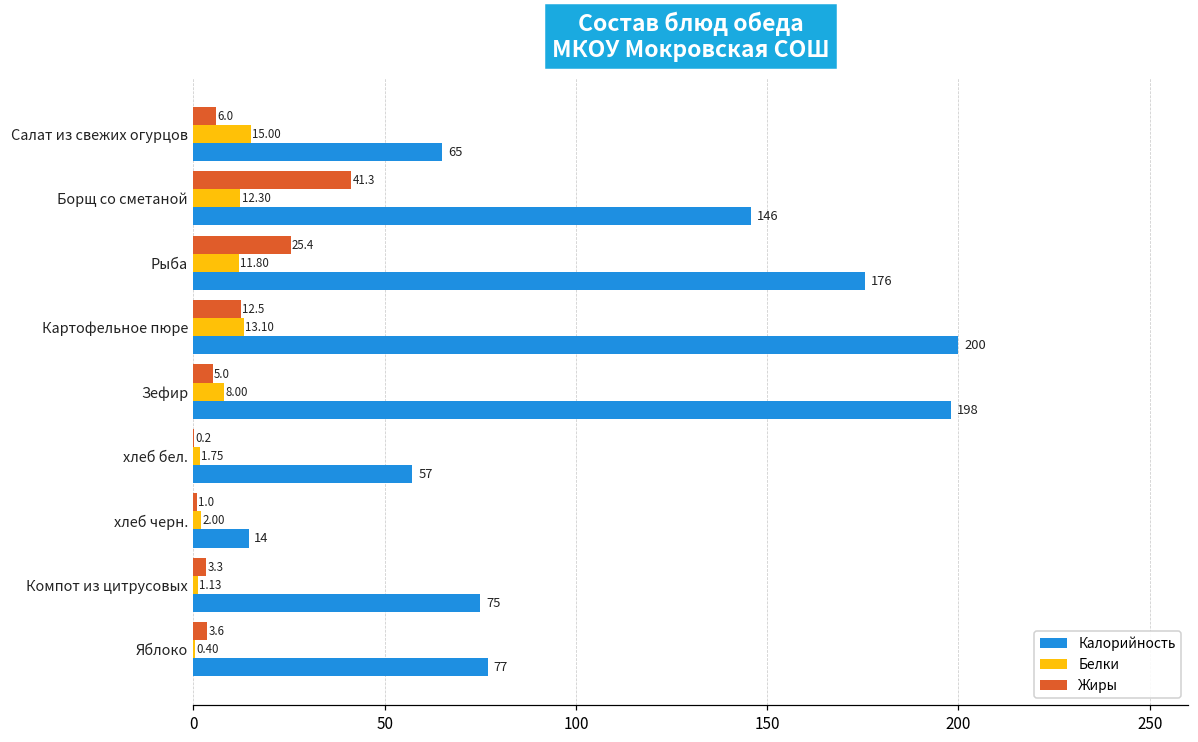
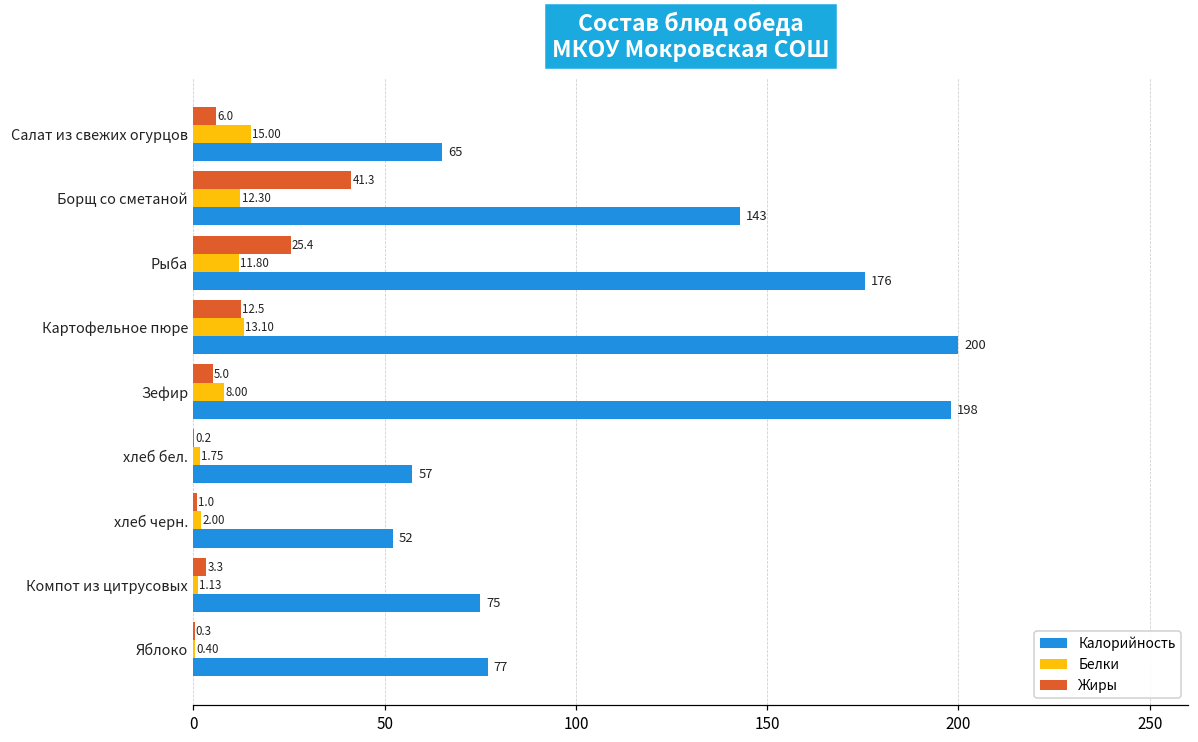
Калорийность, Борщ со сметаной: 146 -> 143
Калорийность, хлеб черн.: 14 -> 52
Жиры, Яблоко: 3.6 -> 0.3
